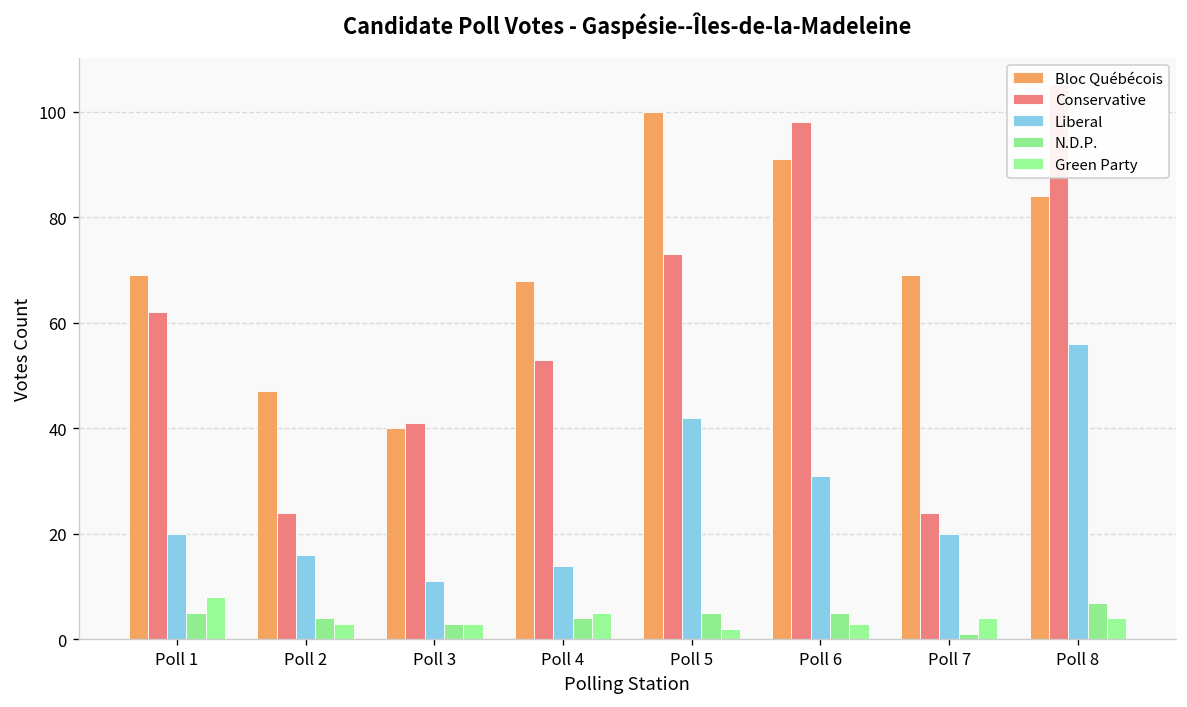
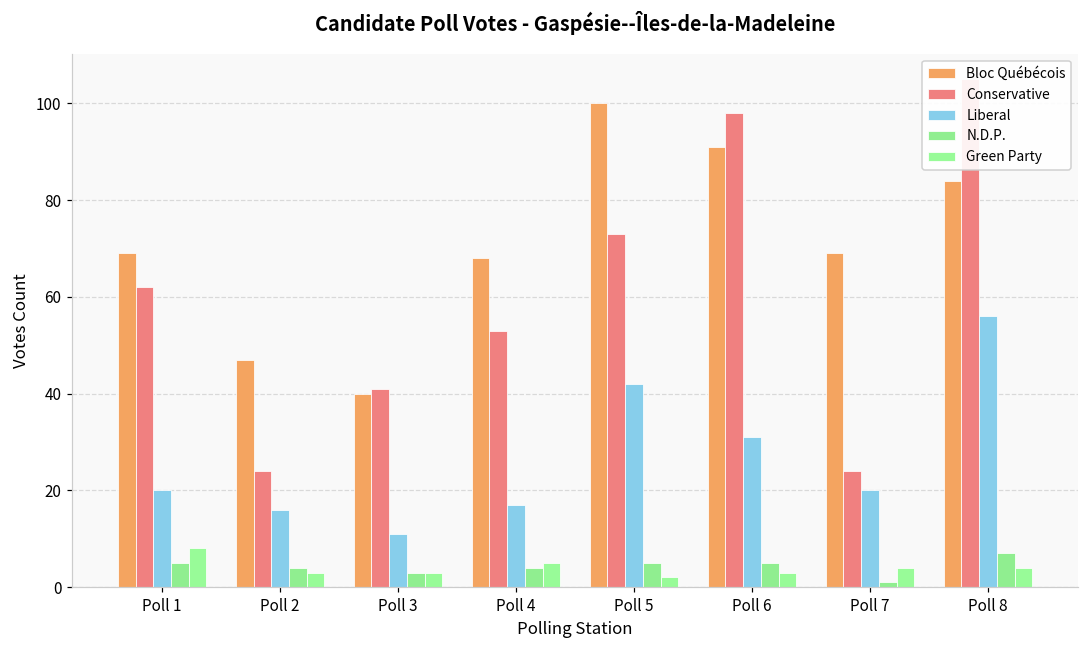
Liberal, Poll 4: 14 -> 17
